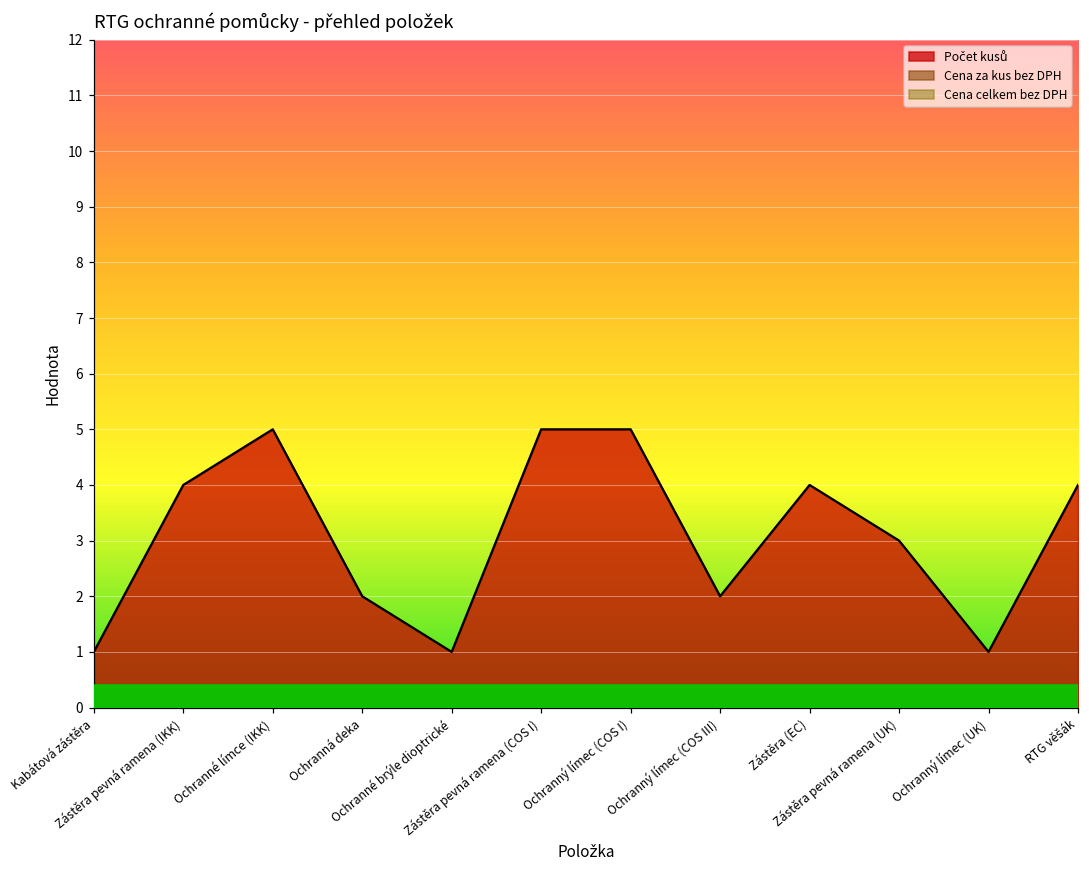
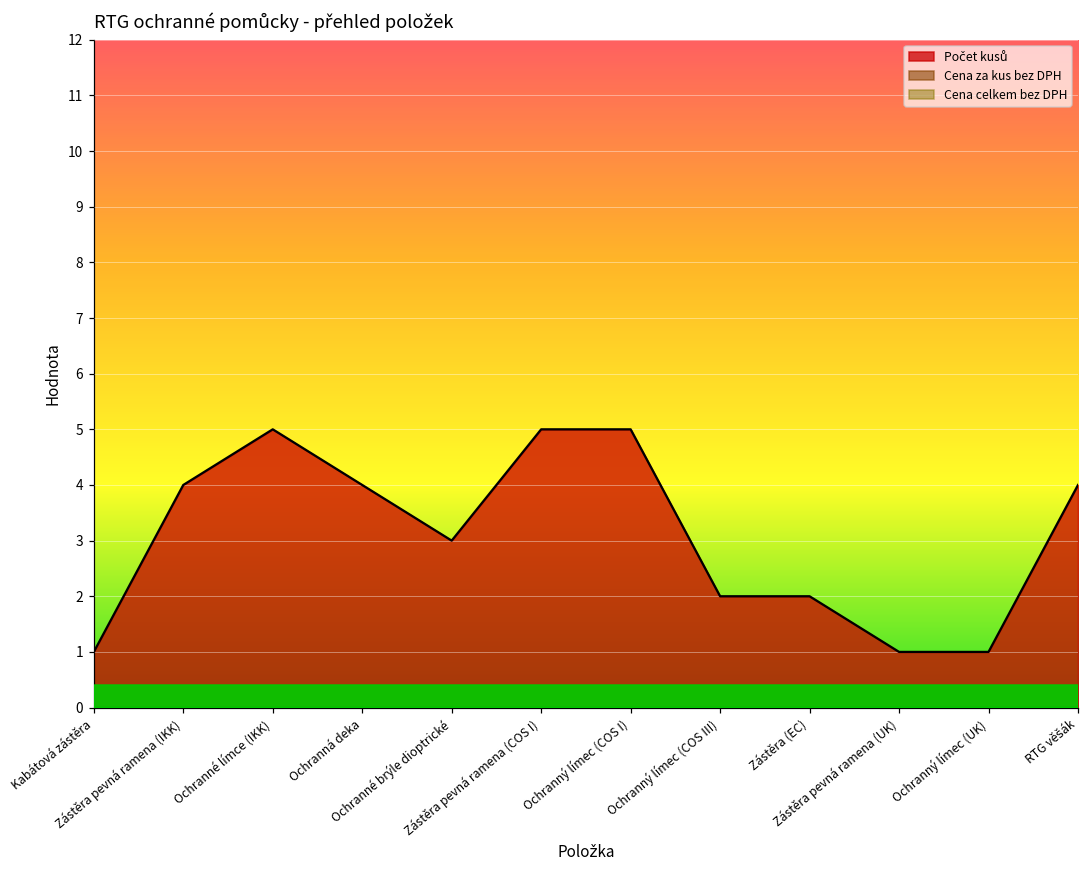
Počet kusů, Ochranná deka: 2 -> 4
Počet kusů, Ochranné brýle dioptrické: 1 -> 3
Počet kusů, Zástěra (EC): 4 -> 2
Počet kusů, Zástěra pevná ramena (UK): 3 -> 1
